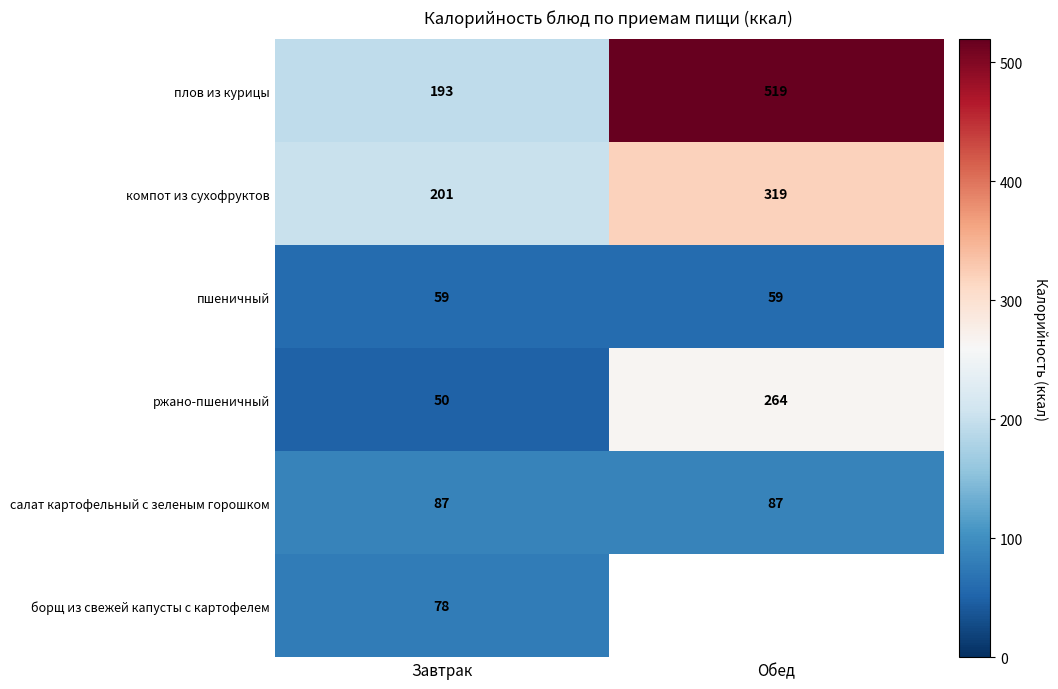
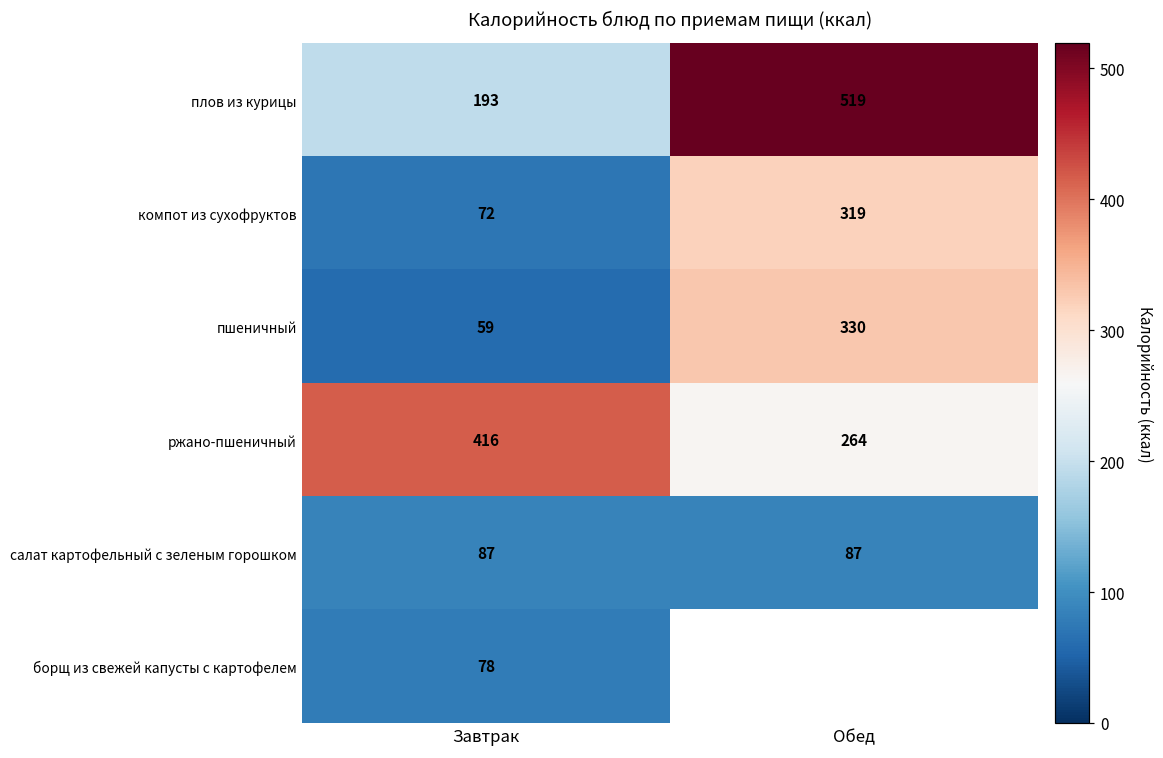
компот из сухофруктов, Завтрак: 201 -> 72
пшеничный, Обед: 59 -> 330
ржано-пшеничный, Завтрак: 50 -> 416
